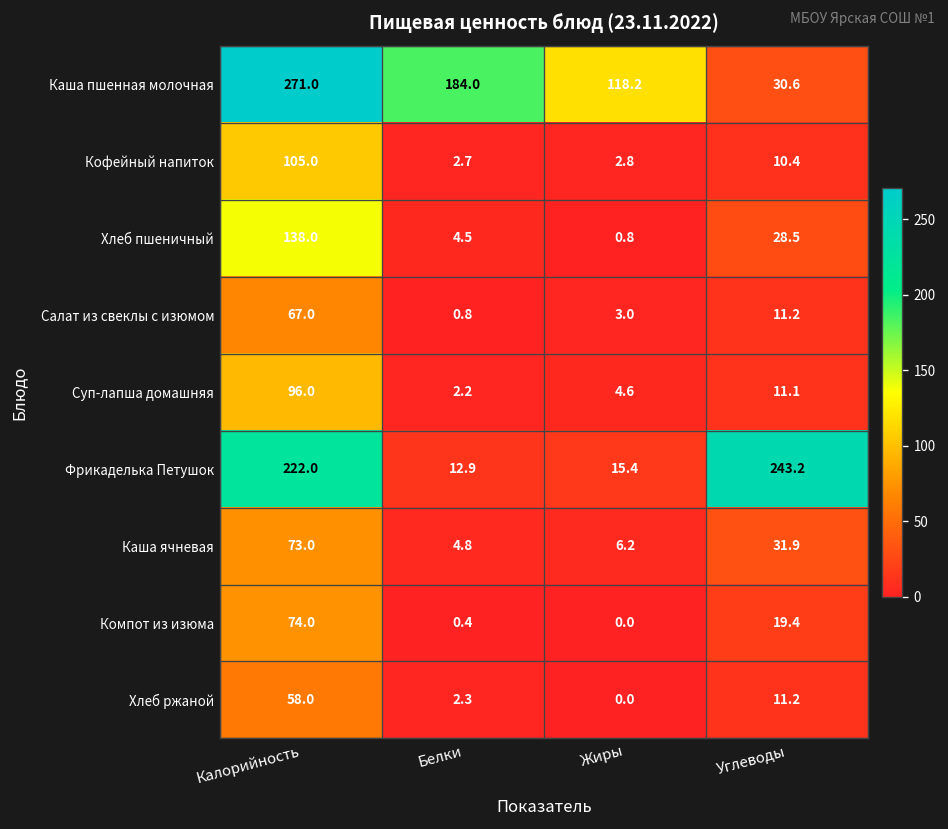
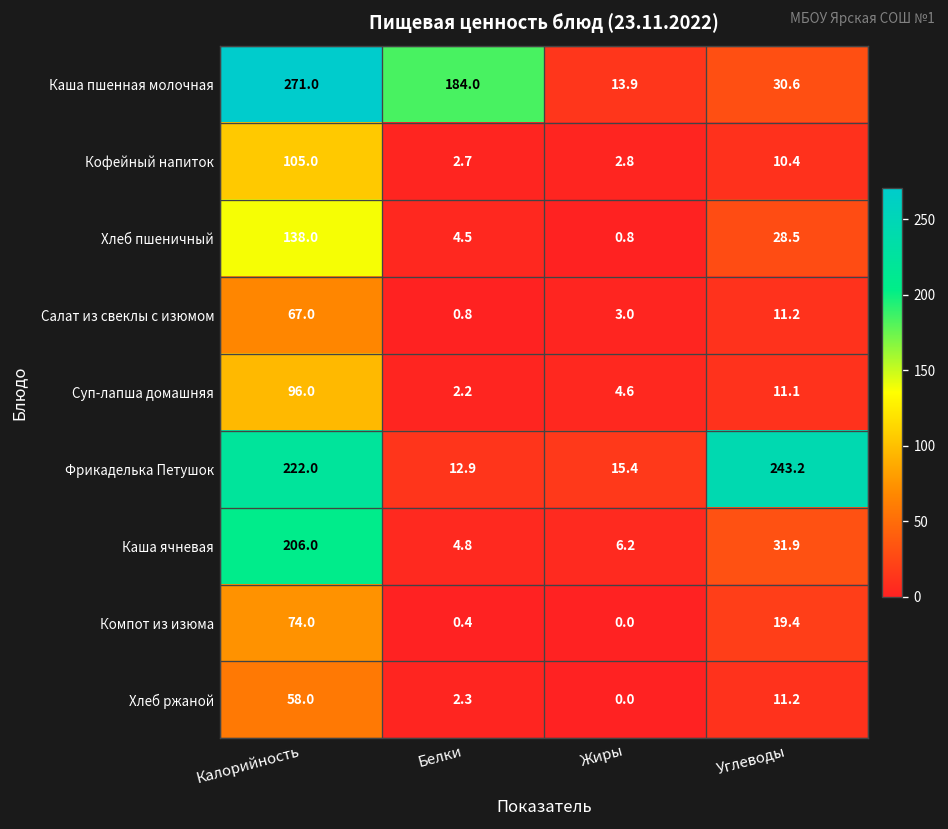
Каша пшенная молочная, Жиры: 118.2 -> 13.9
Каша ячневая, Калорийность: 73.0 -> 206.0
